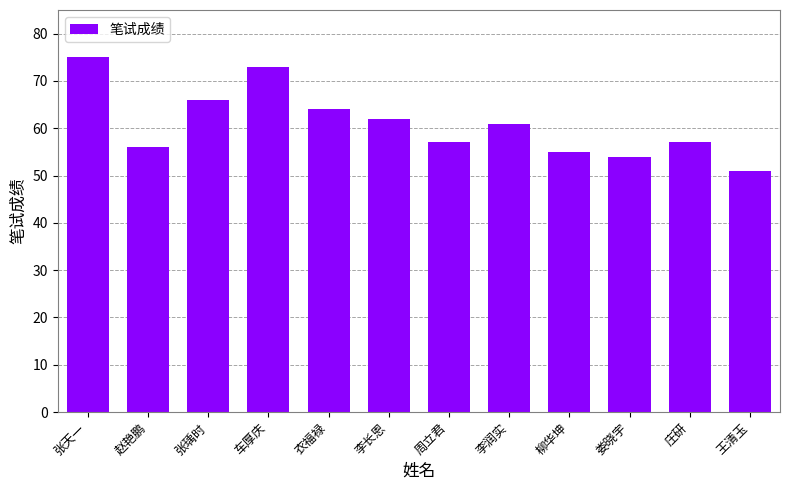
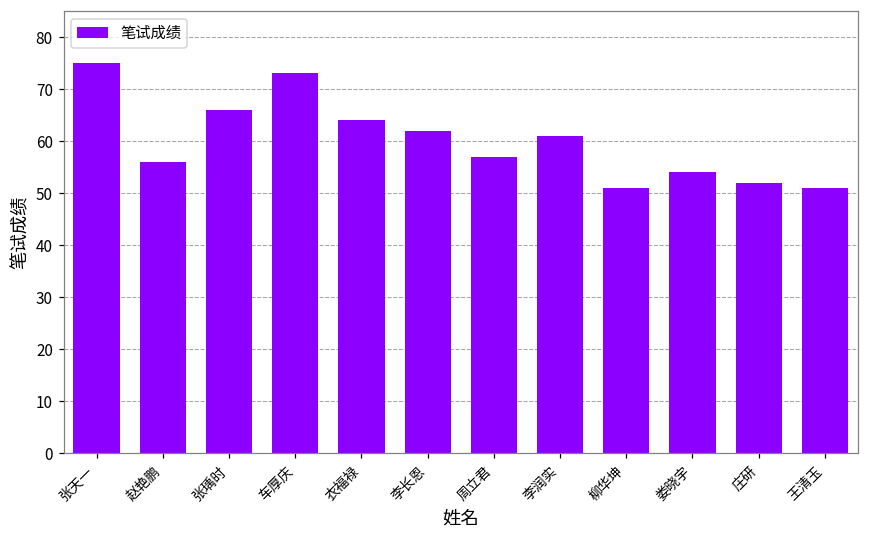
柳华坤: 55 -> 51
庄研: 57 -> 52
